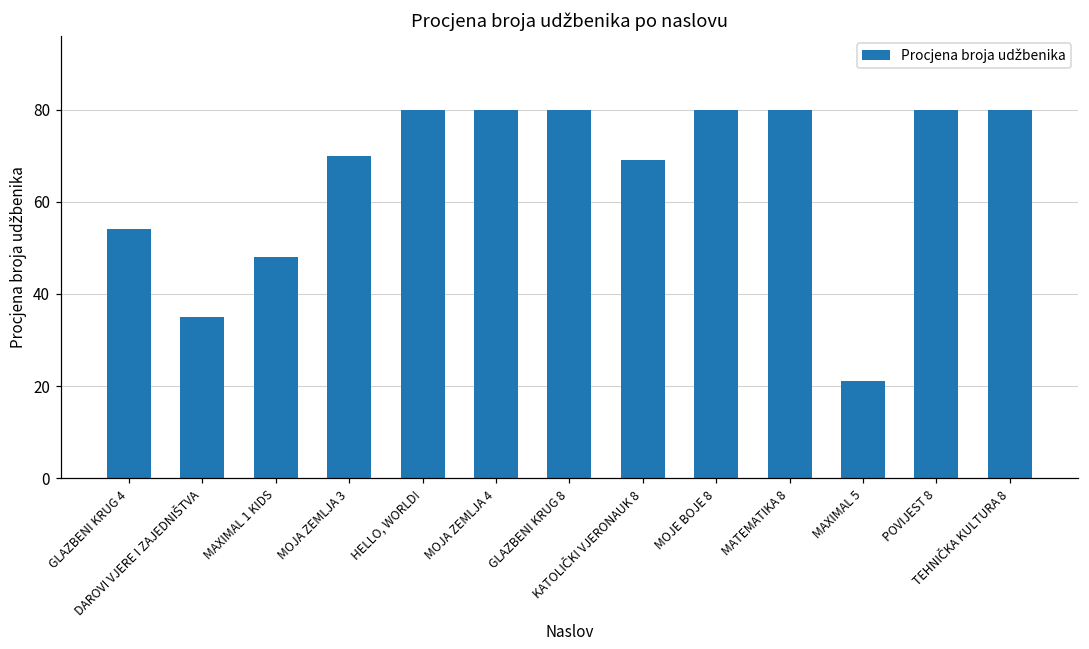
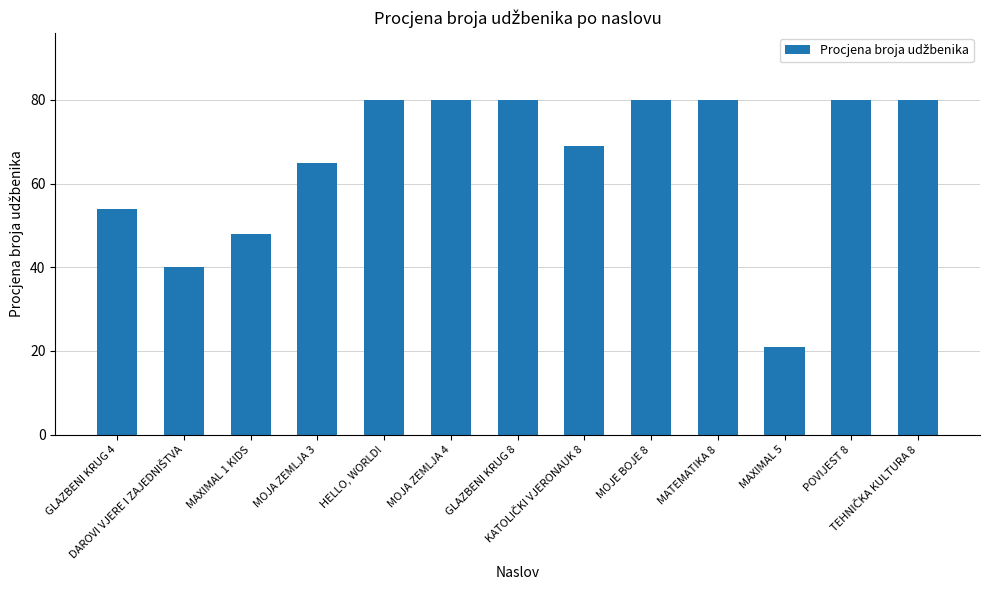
DAROVI VJERE I ZAJEDNIŠTVA: 35 -> 40
MOJA ZEMLJA 3: 70 -> 65
